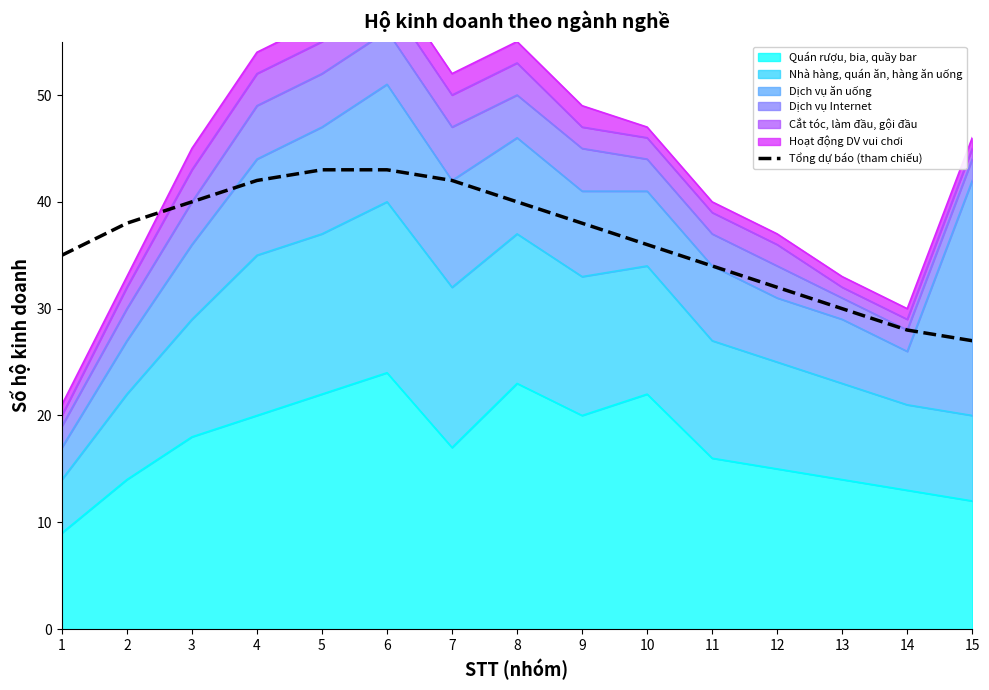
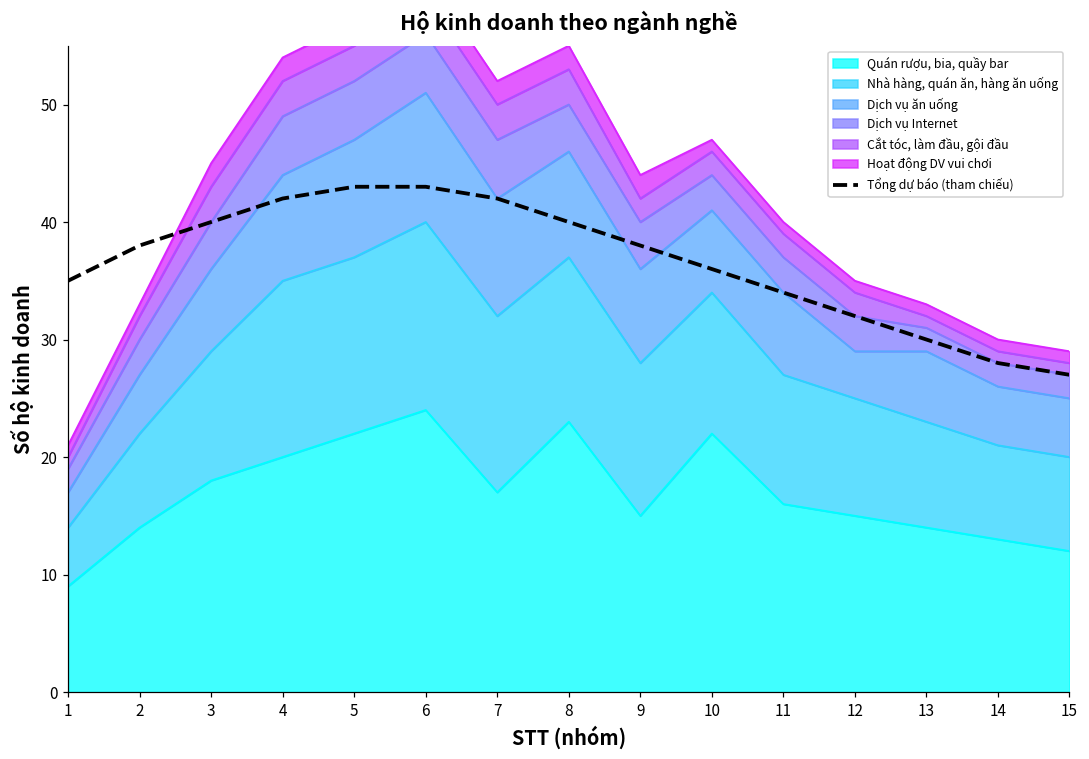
Quán rượu, bia, quầy bar, 9: 20 -> 15
Dịch vụ ăn uống, 12: 6 -> 4
Dịch vụ ăn uống, 15: 22 -> 5
